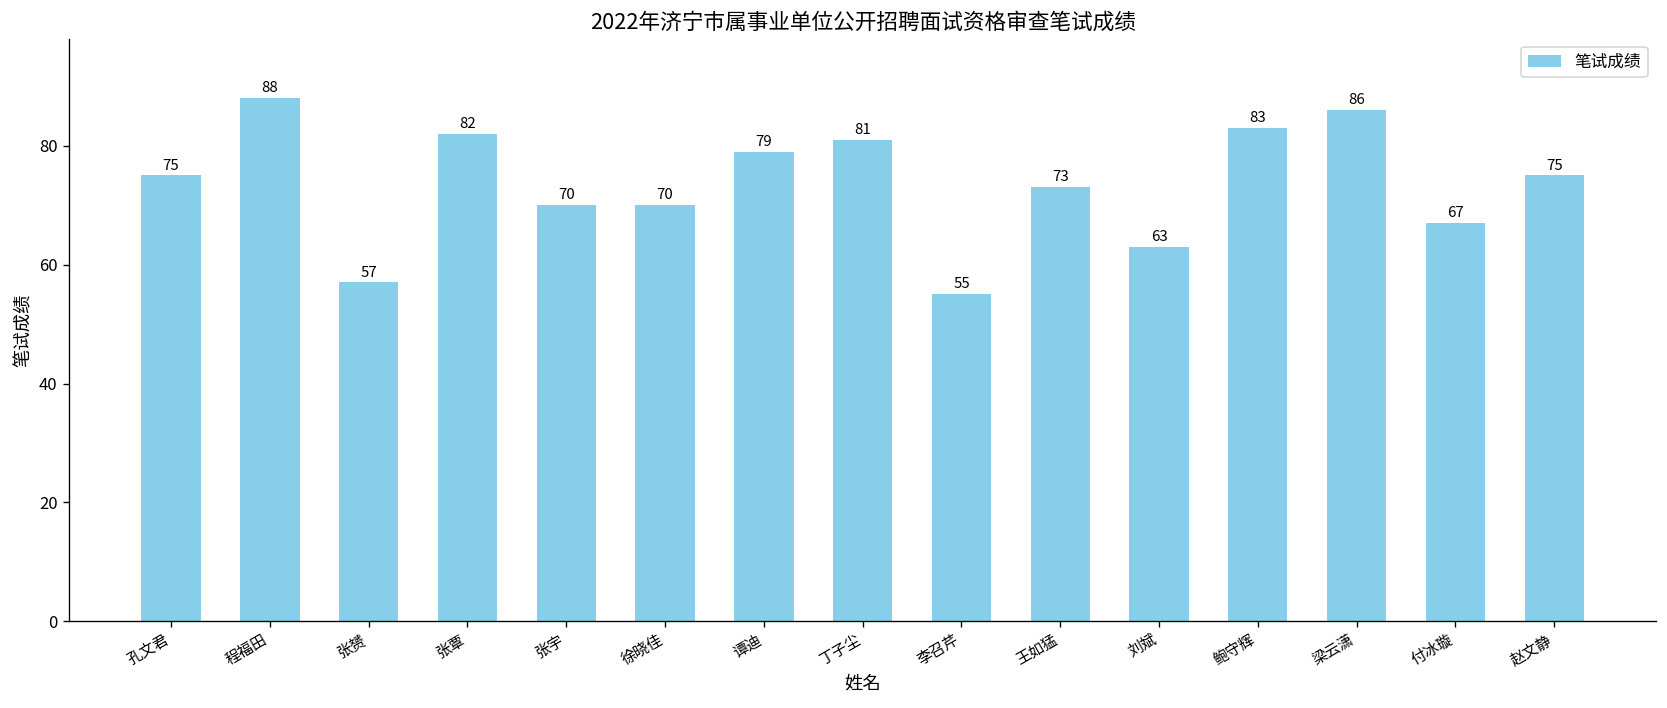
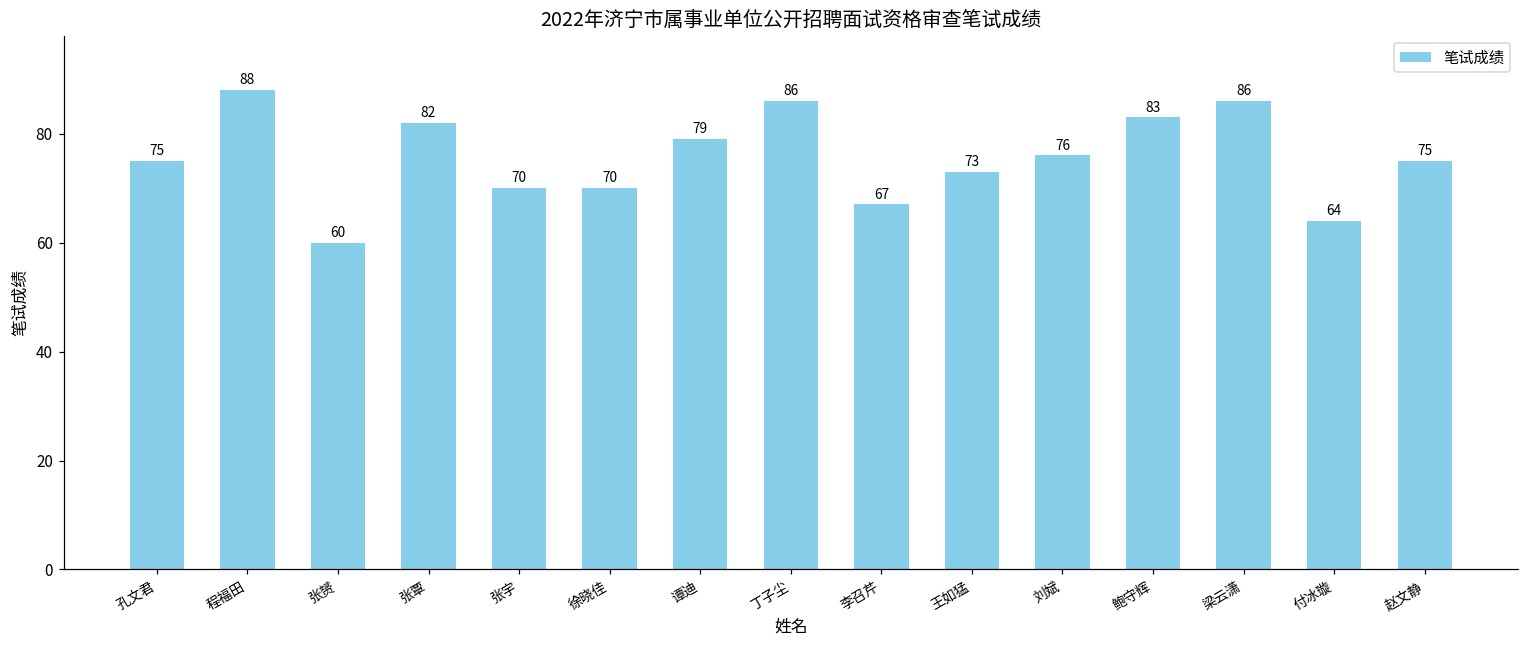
张赟: 57 -> 60
丁子尘: 81 -> 86
李召芹: 55 -> 67
刘斌: 63 -> 76
付冰璇: 67 -> 64
